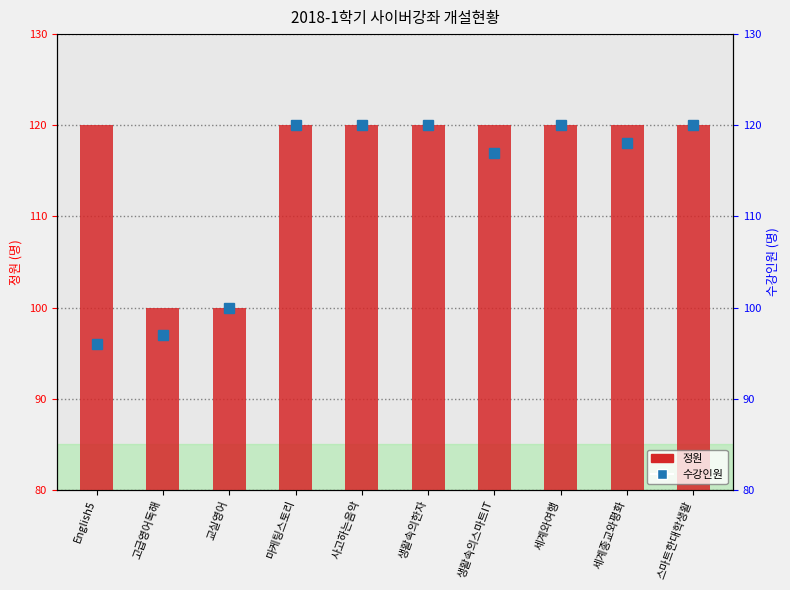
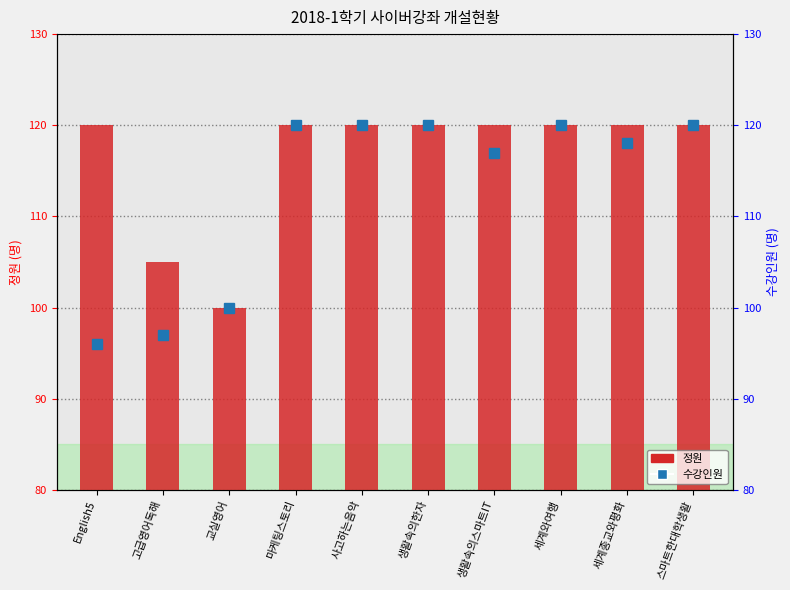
정원, 고급영어독해: 100 -> 105
